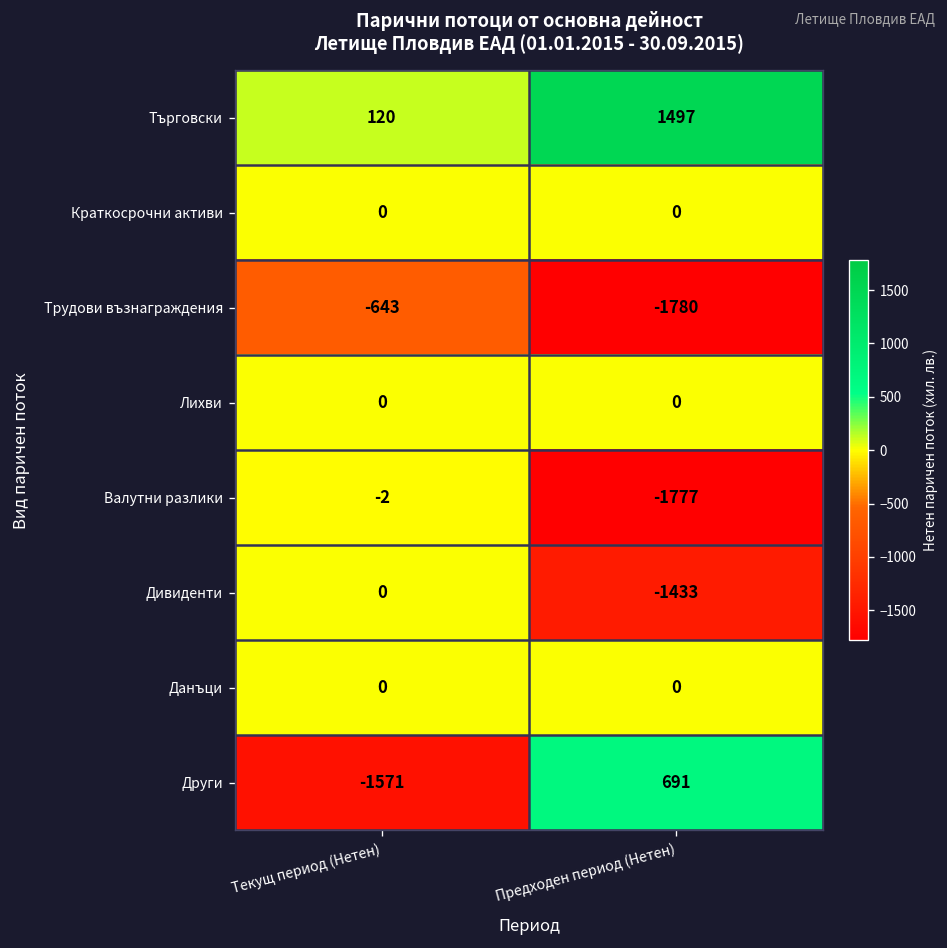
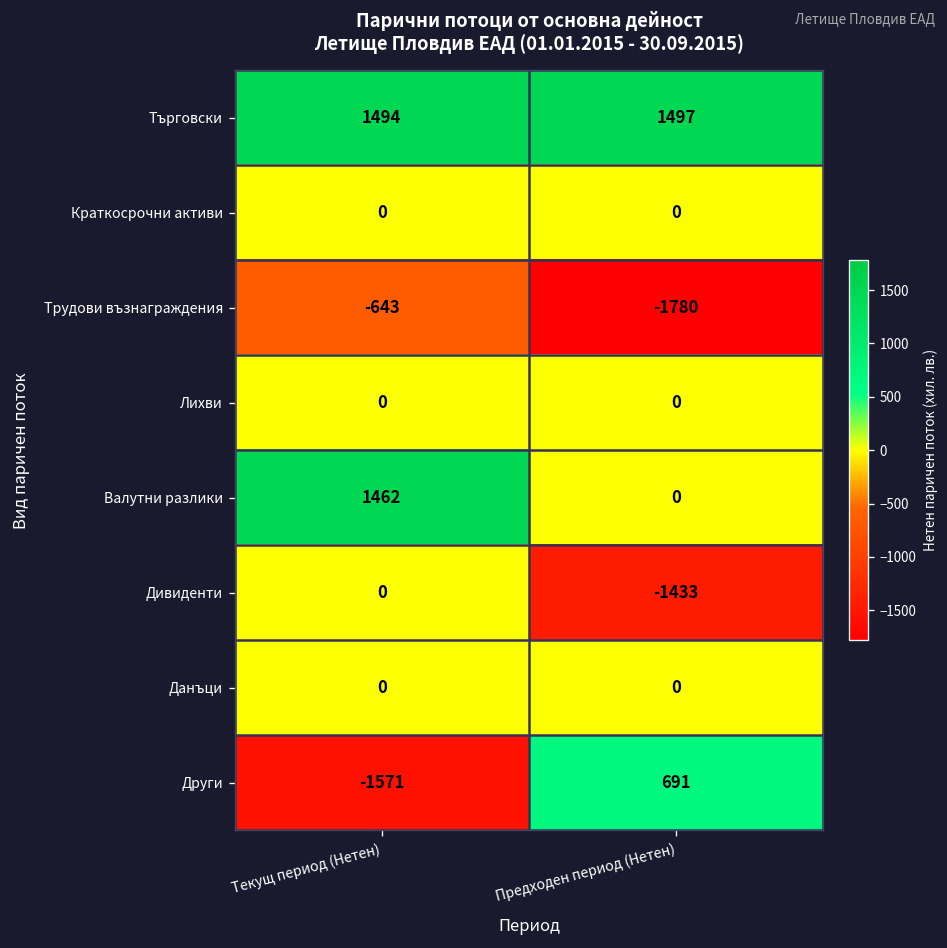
Търговски, Текущ период (Нетен): 120 -> 1494
Валутни разлики, Текущ период (Нетен): -2 -> 1462
Валутни разлики, Предходен период (Нетен): -1777 -> 0
